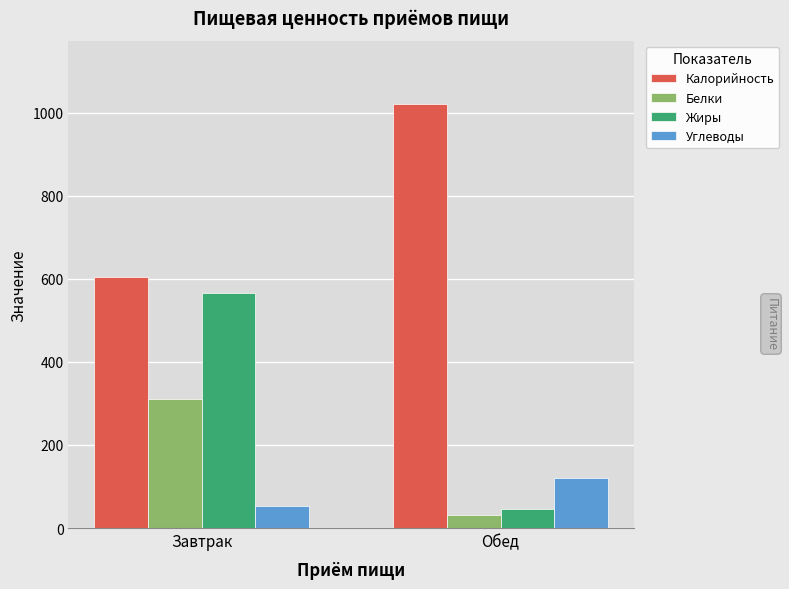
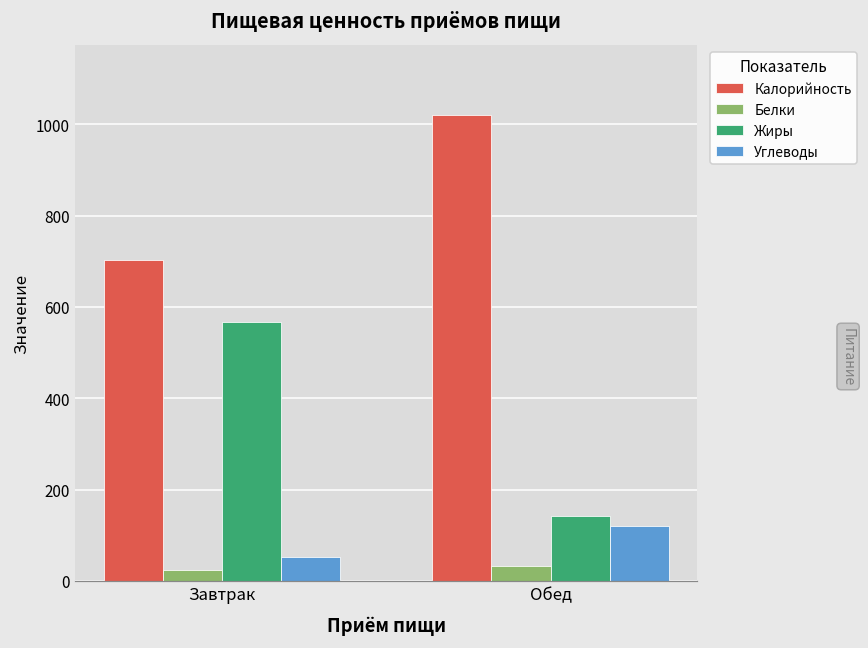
Калорийность, Завтрак: 600 -> 700
Белки, Завтрак: 310 -> 20
Жиры, Обед: 50 -> 140
